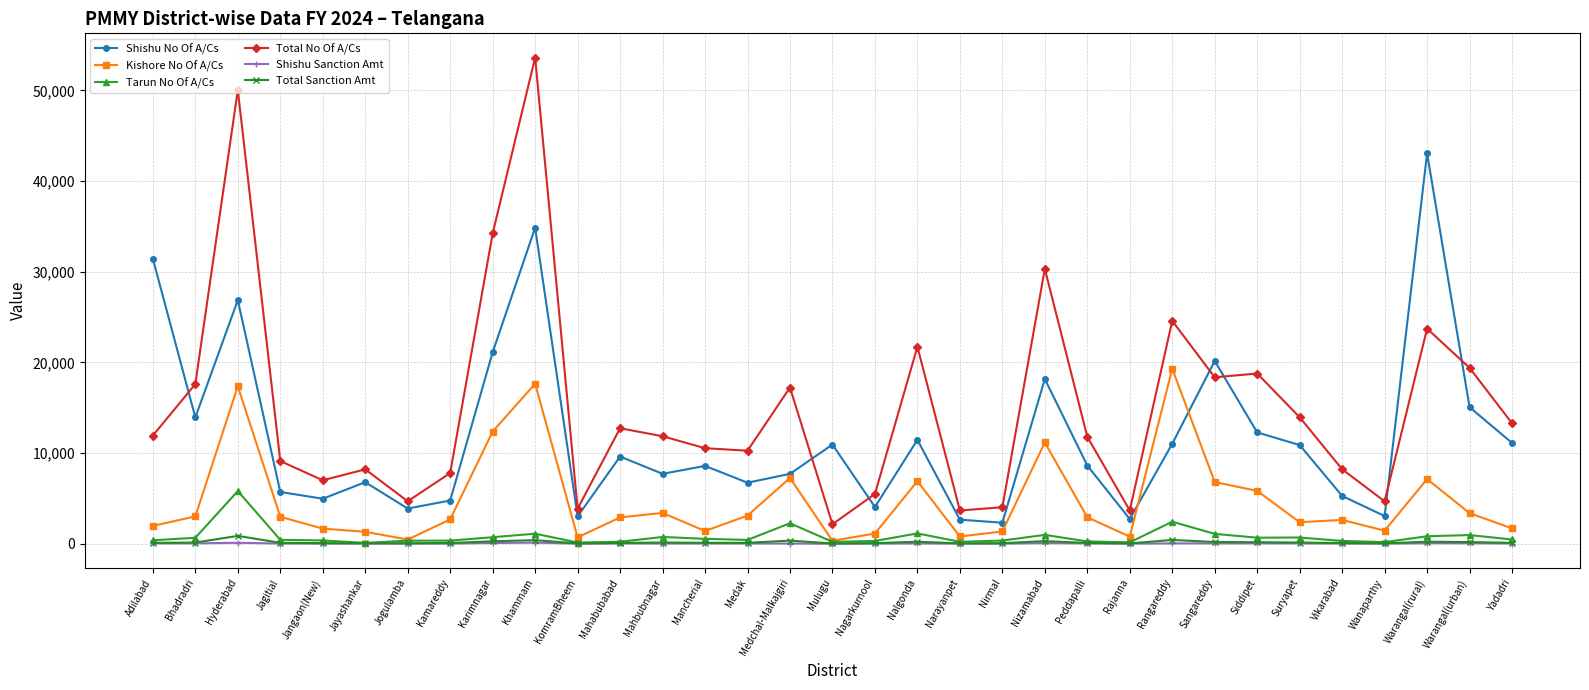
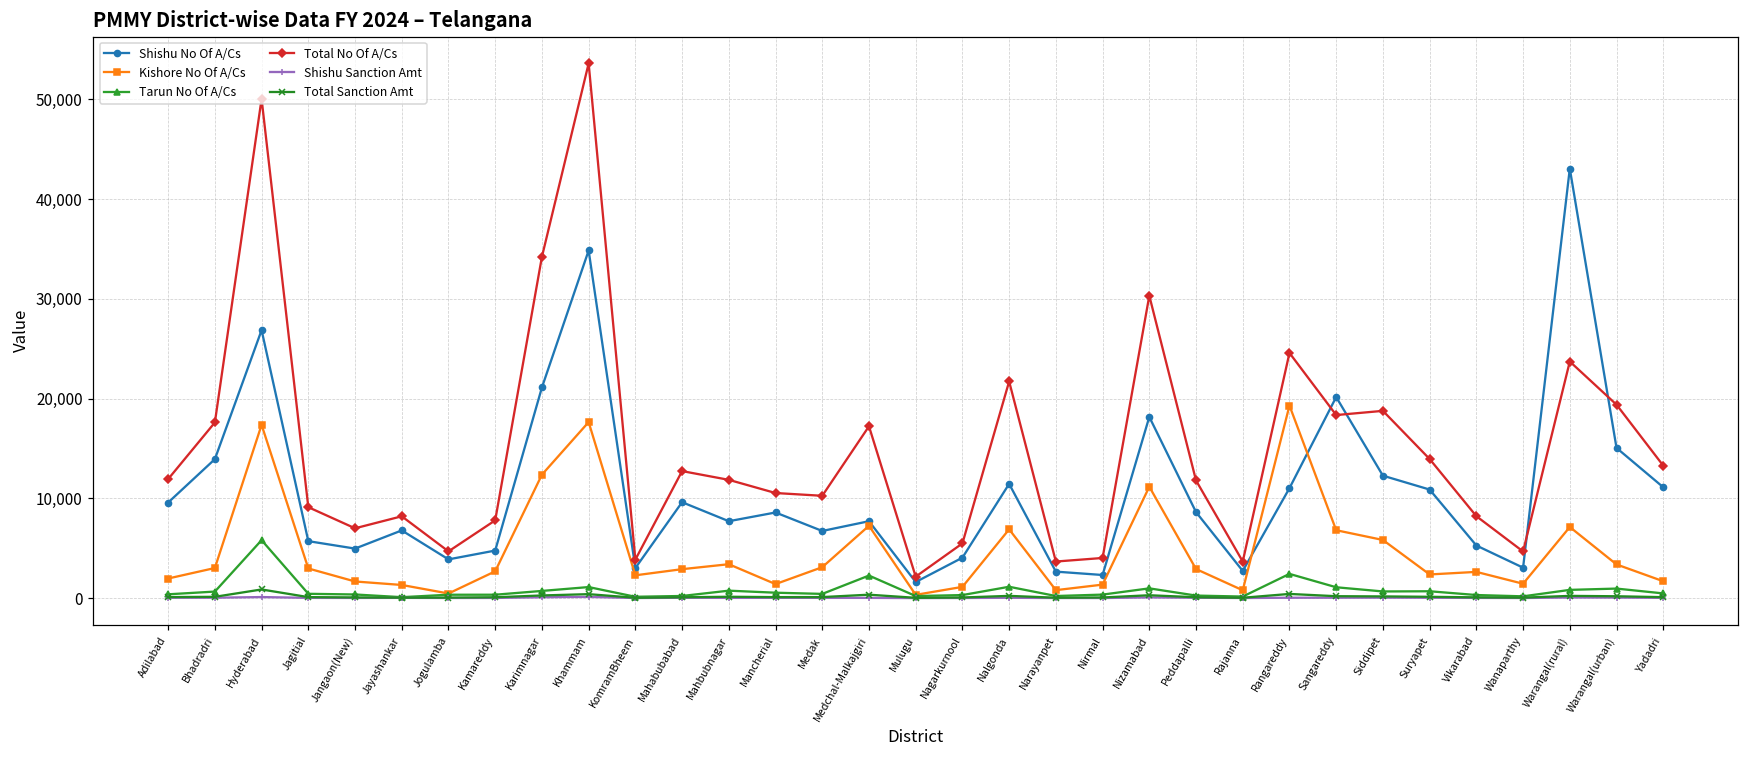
Shishu No Of A/Cs, Adilabad: 31,000 -> 10,000
Kishore No Of A/Cs, KomramBheem: 1,000 -> 2,000
Shishu No Of A/Cs, Mulugu: 11,000 -> 2,000
